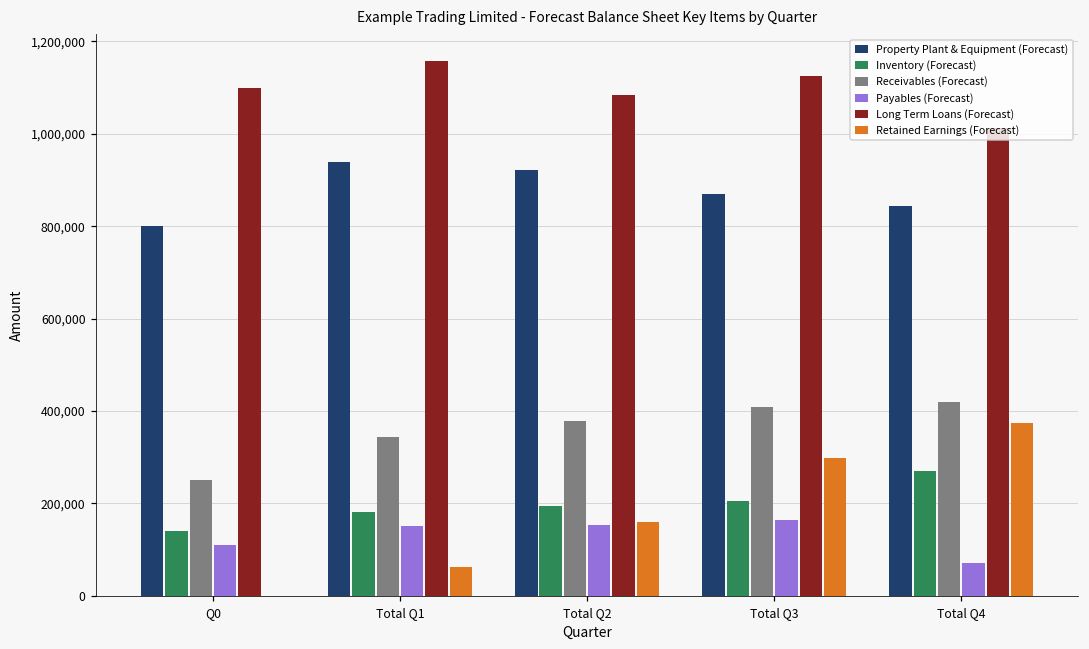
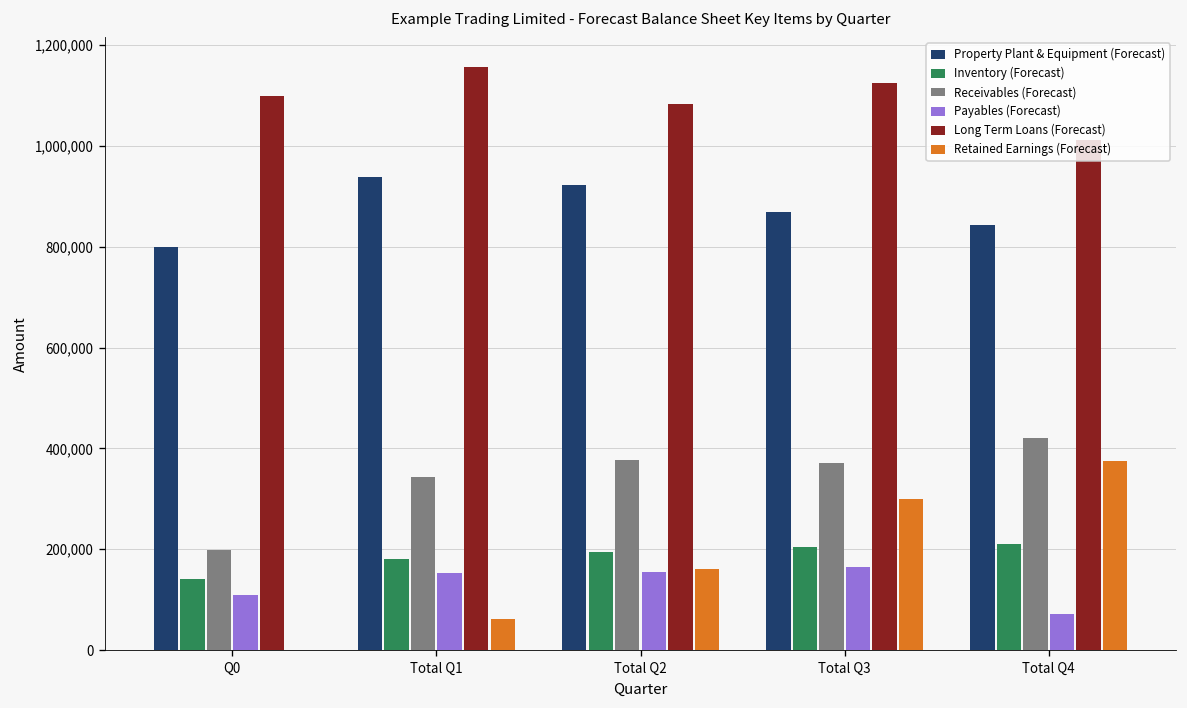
Receivables (Forecast), Q0: 250,000 -> 200,000
Receivables (Forecast), Total Q3: 410,000 -> 370,000
Inventory (Forecast), Total Q4: 270,000 -> 210,000
